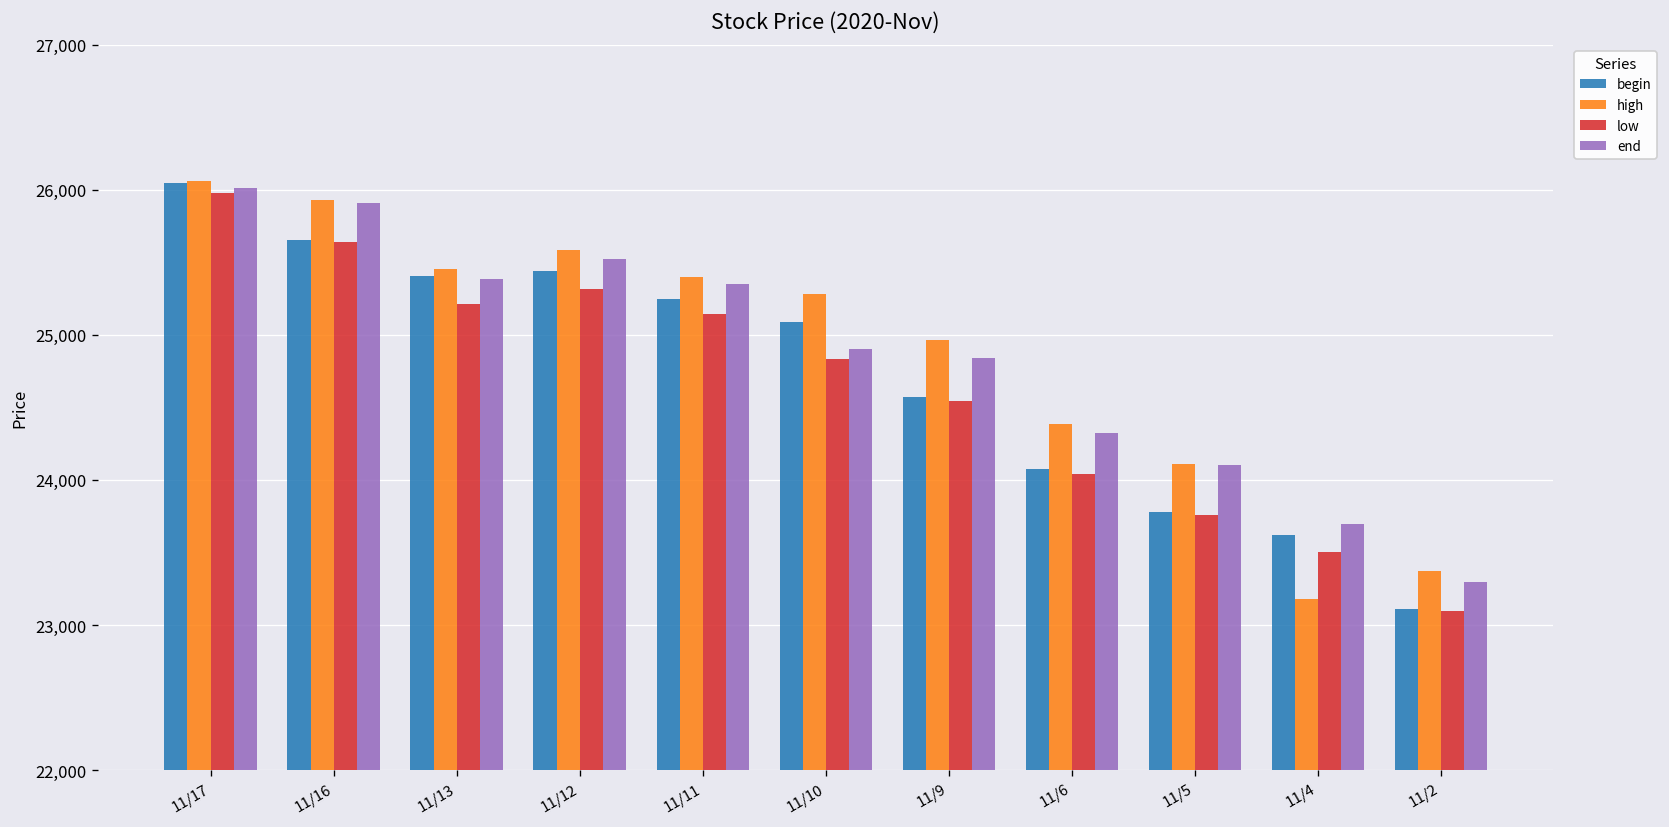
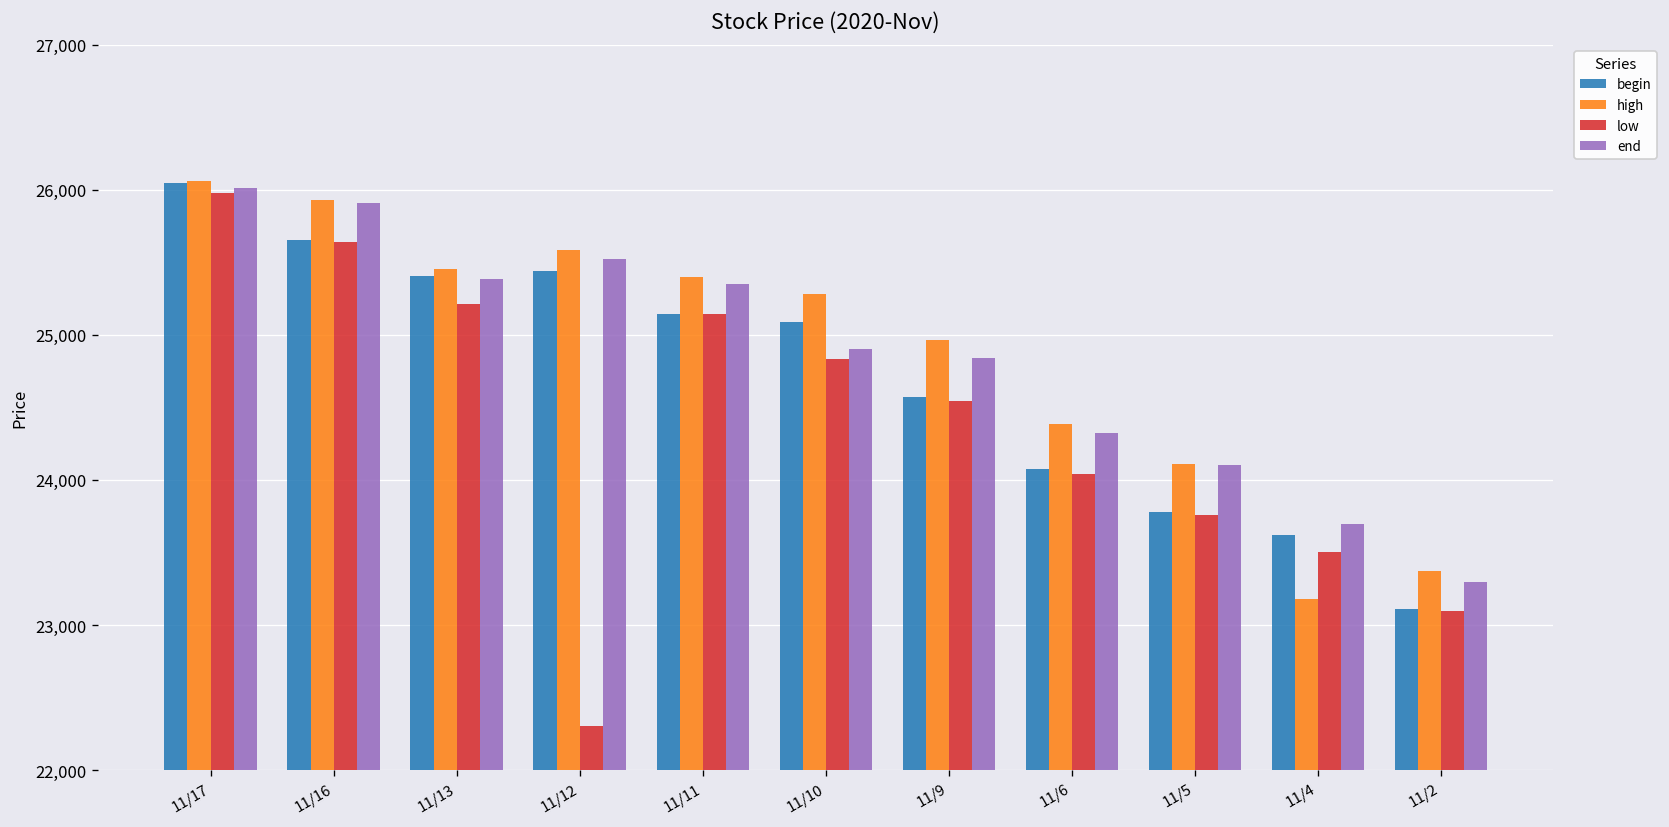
low, 11/12: 25,320 -> 22,300
begin, 11/11: 25,250 -> 25,150
